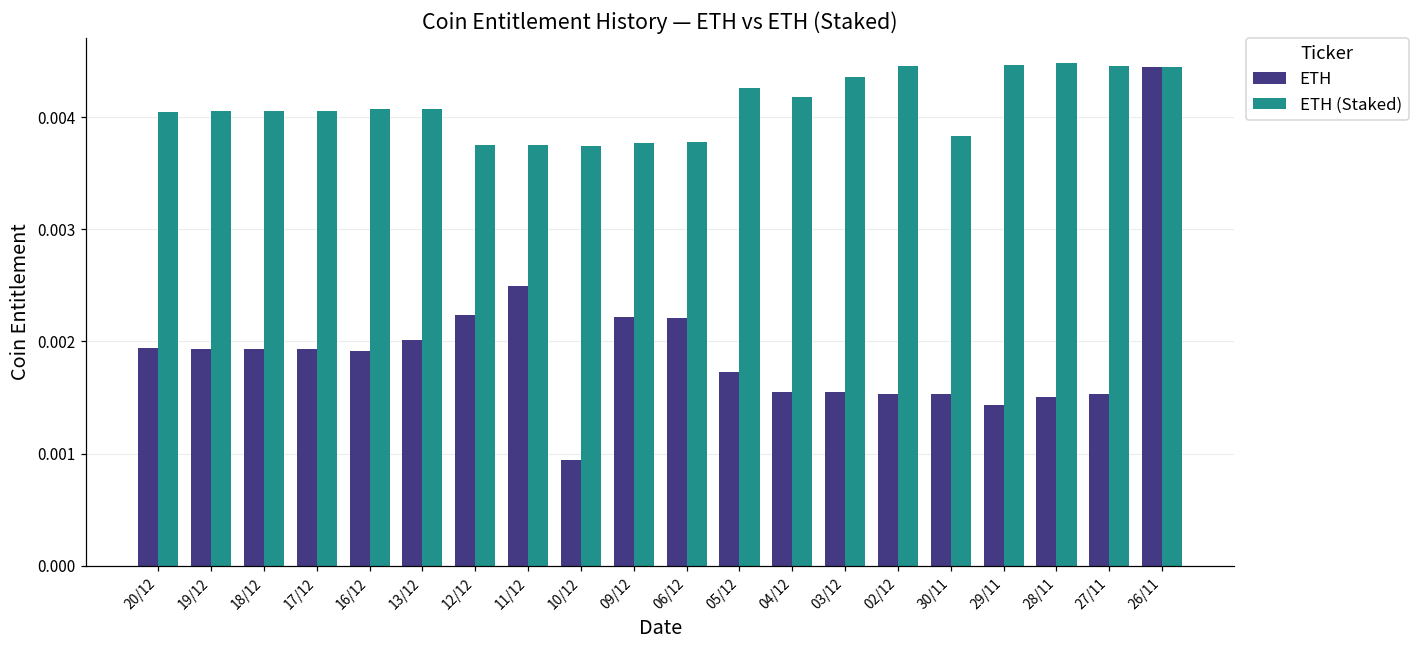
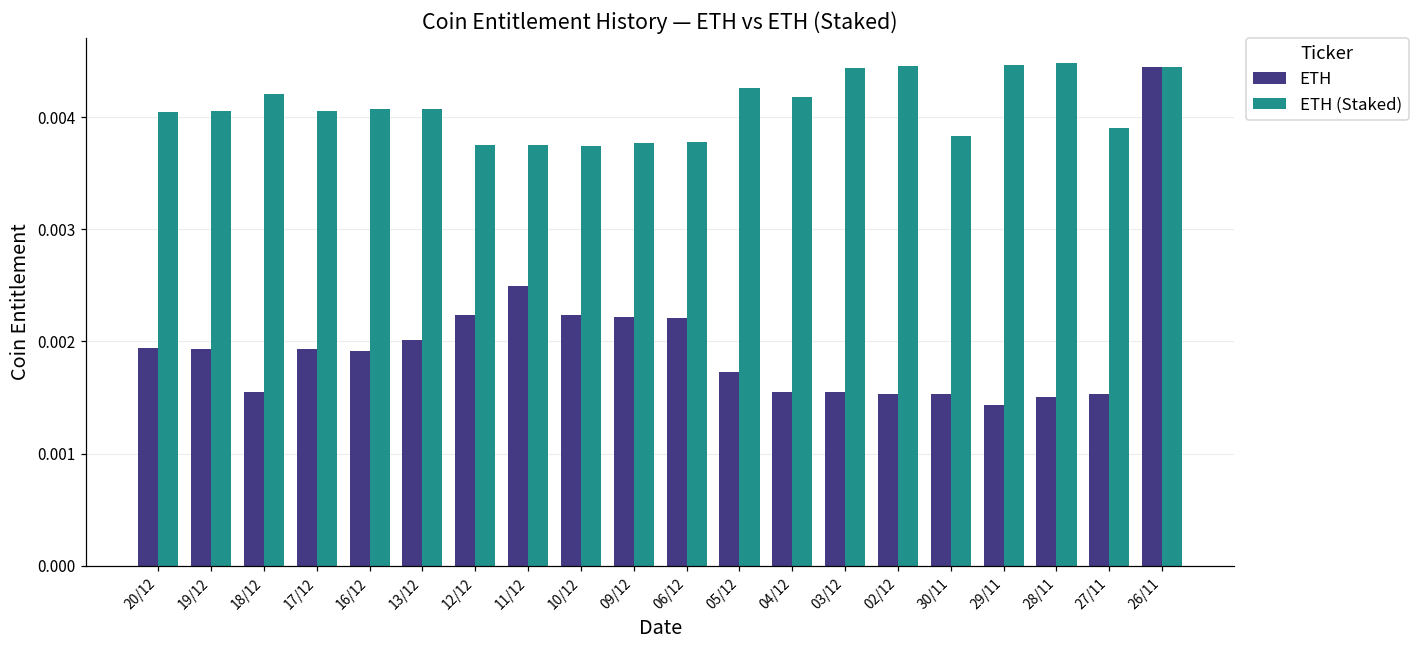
ETH, 18/12: 0.00193 -> 0.00155
ETH (Staked), 18/12: 0.00406 -> 0.00421
ETH, 10/12: 0.00094 -> 0.00224
ETH (Staked), 03/12: 0.00436 -> 0.00444
ETH (Staked), 27/11: 0.00445 -> 0.00391
